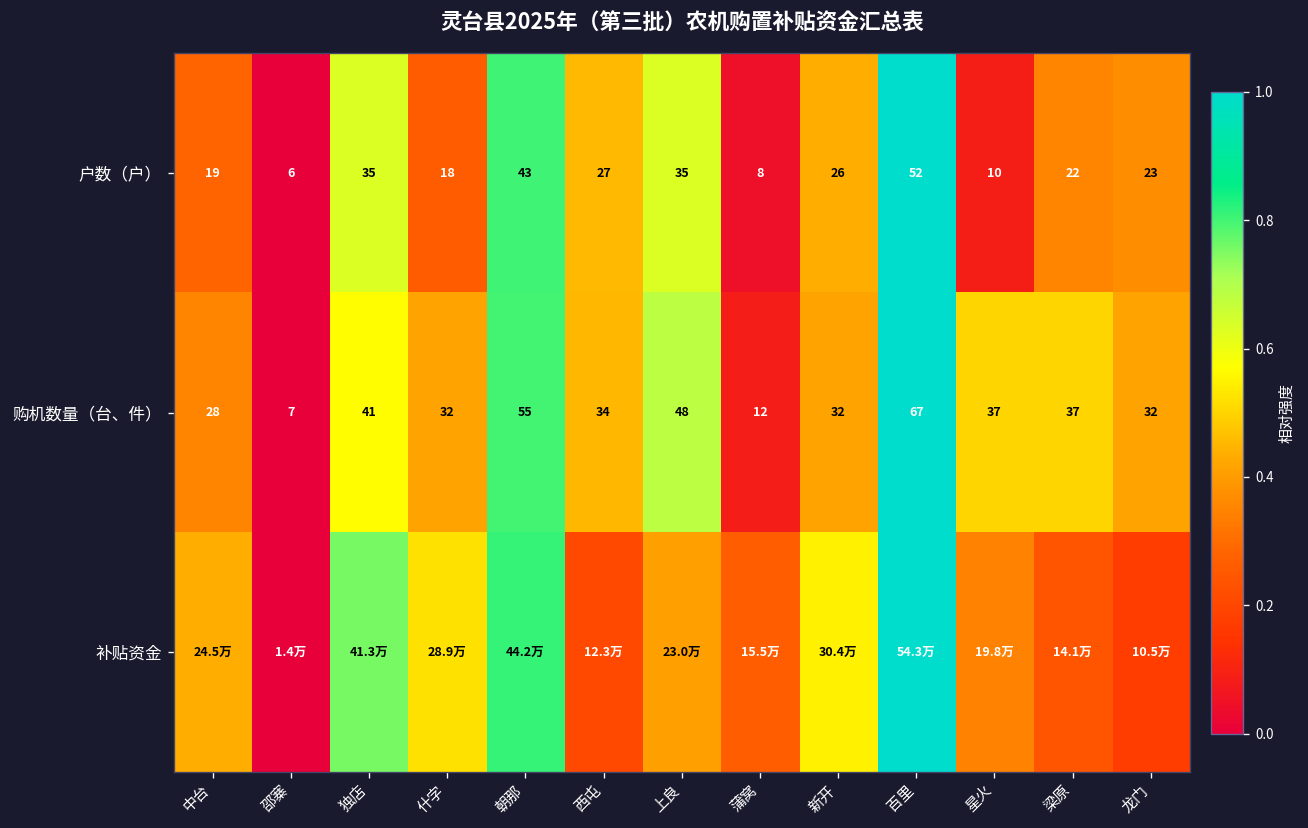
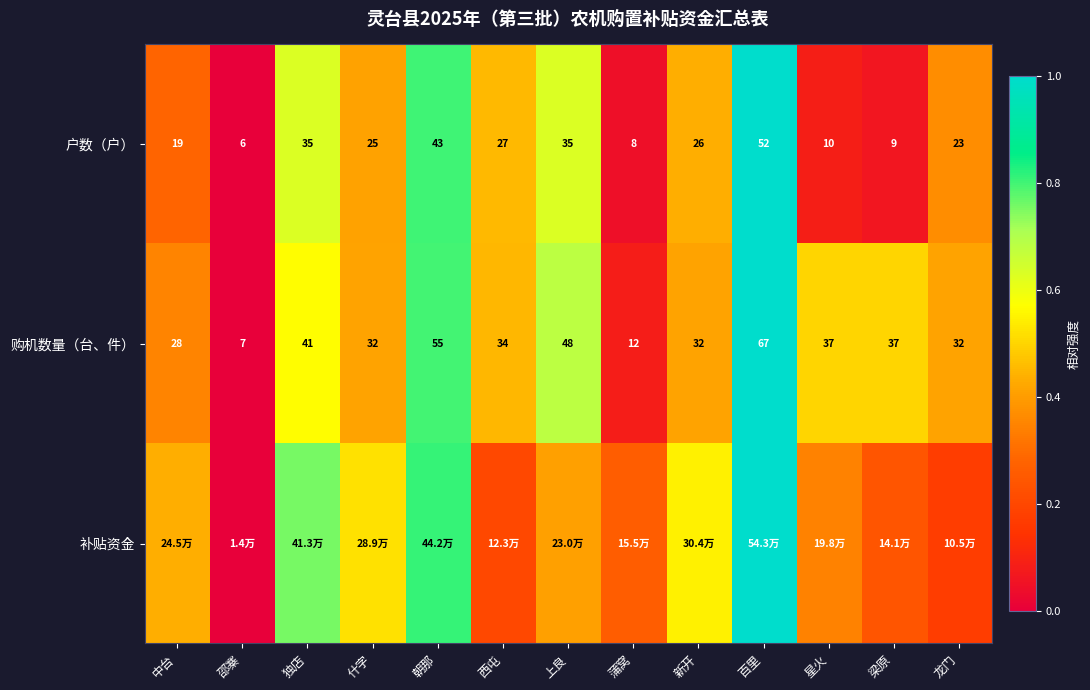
户数（户）, 什字: 18 -> 25
户数（户）, 梁原: 22 -> 9
